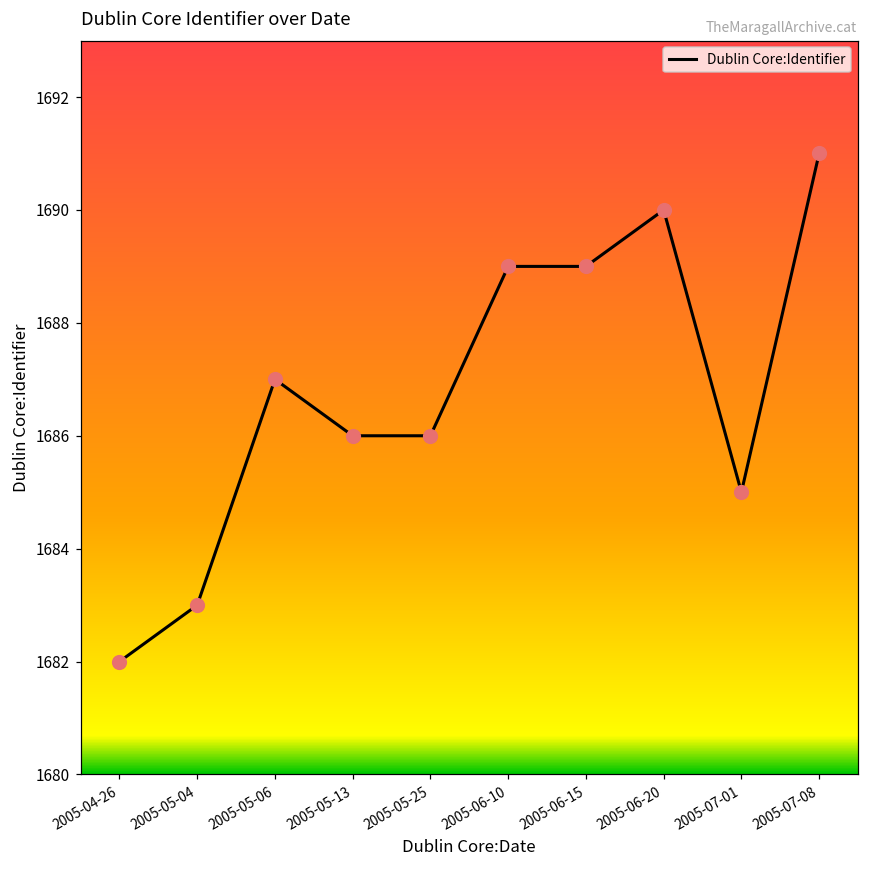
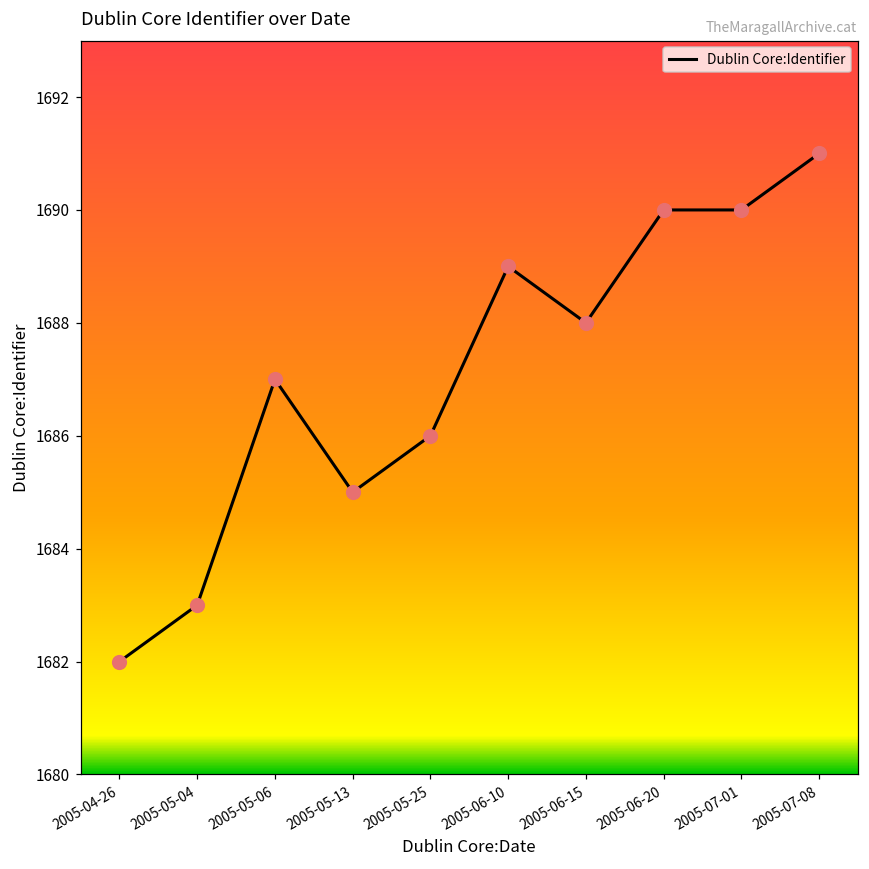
2005-05-13: 1686 -> 1685
2005-06-15: 1689 -> 1688
2005-07-01: 1685 -> 1690
